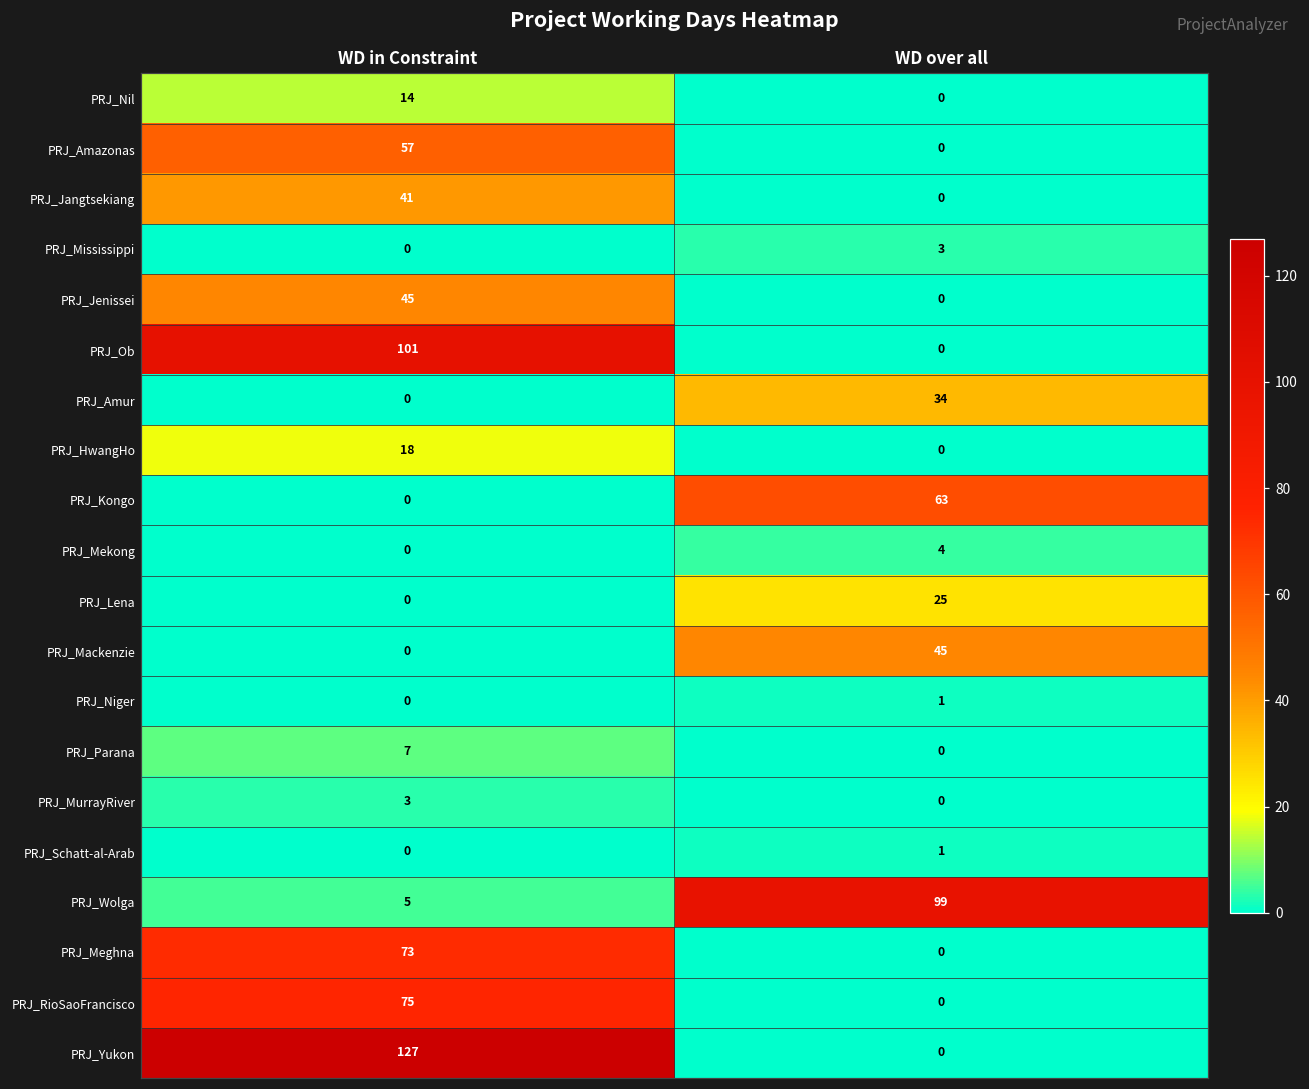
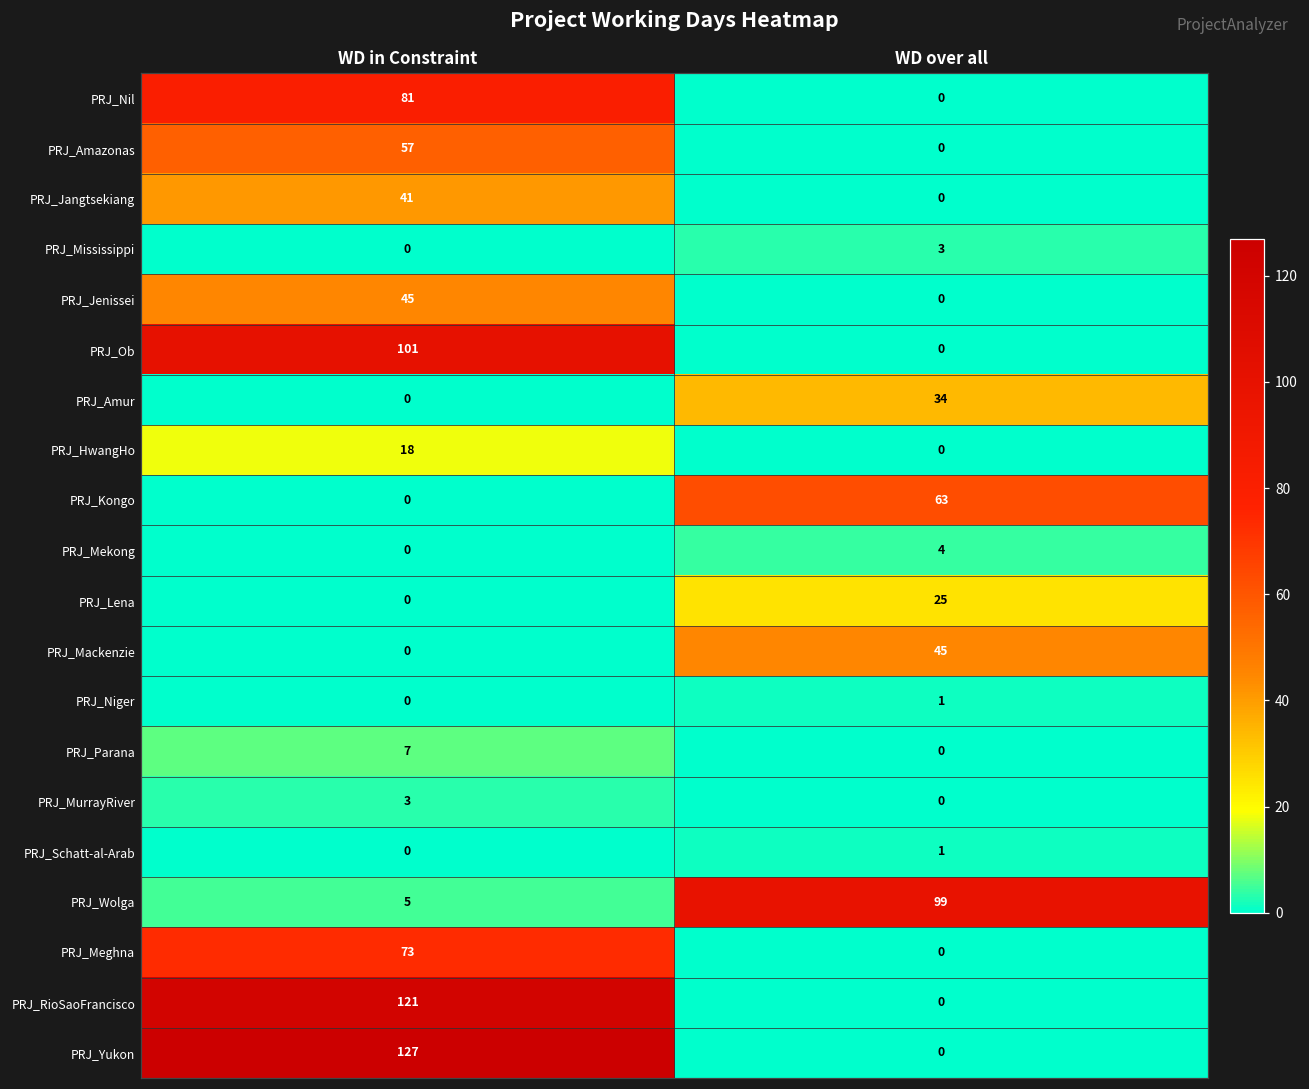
PRJ_Nil, WD in Constraint: 14 -> 81
PRJ_RioSaoFrancisco, WD in Constraint: 75 -> 121
